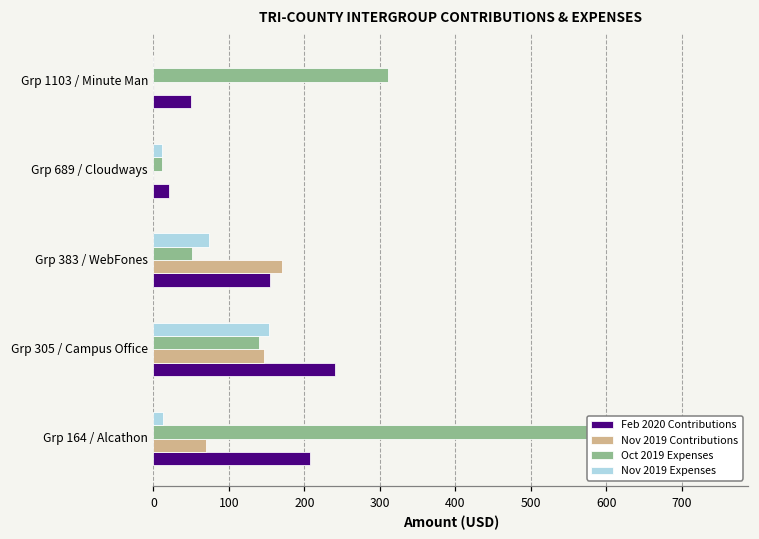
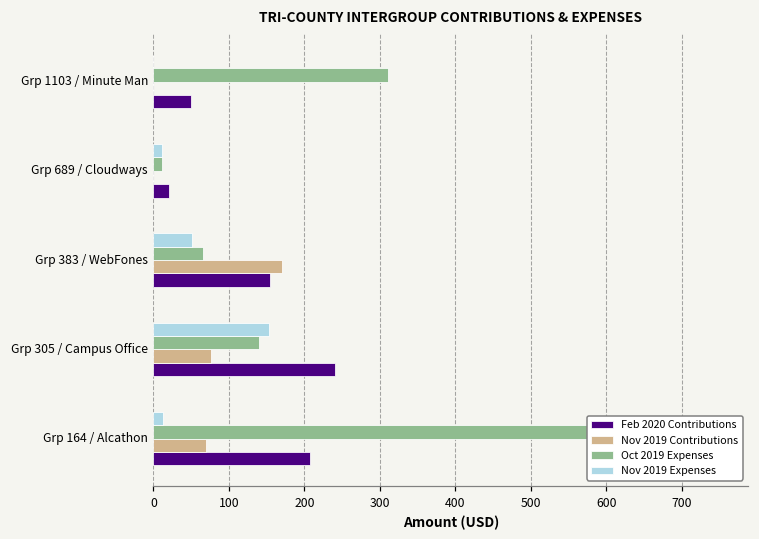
Nov 2019 Expenses, Grp 383 / WebFones: 70 -> 50
Oct 2019 Expenses, Grp 383 / WebFones: 50 -> 70
Nov 2019 Contributions, Grp 305 / Campus Office: 150 -> 80
